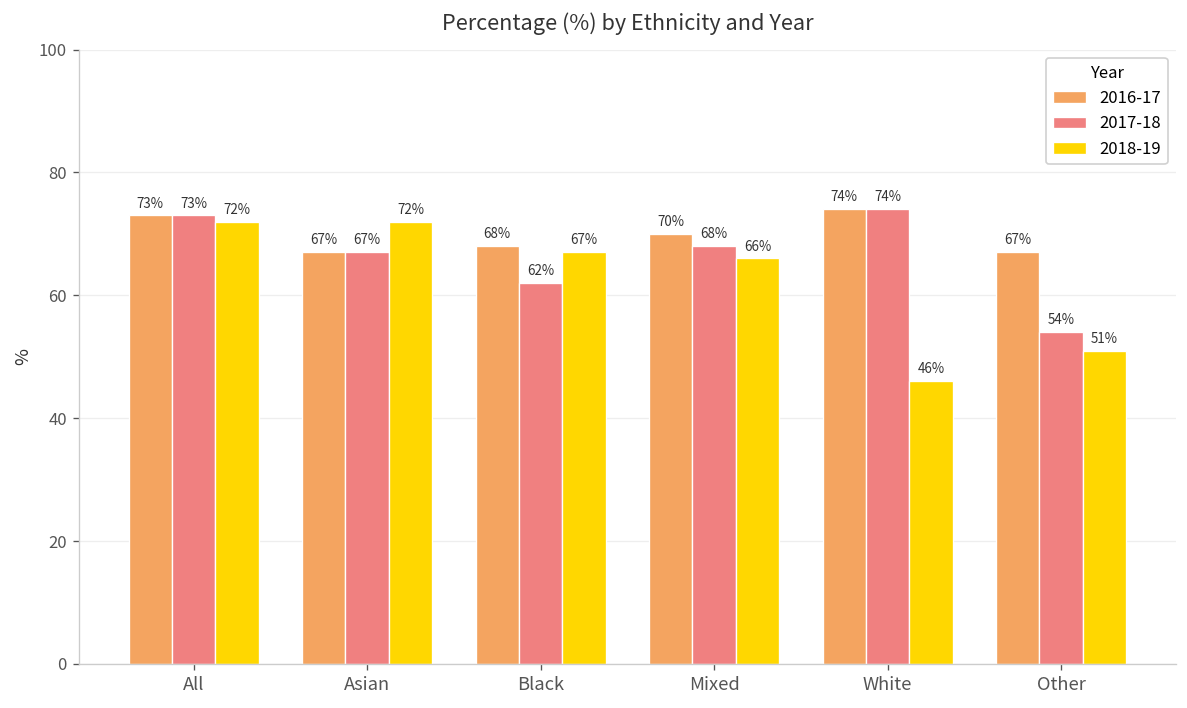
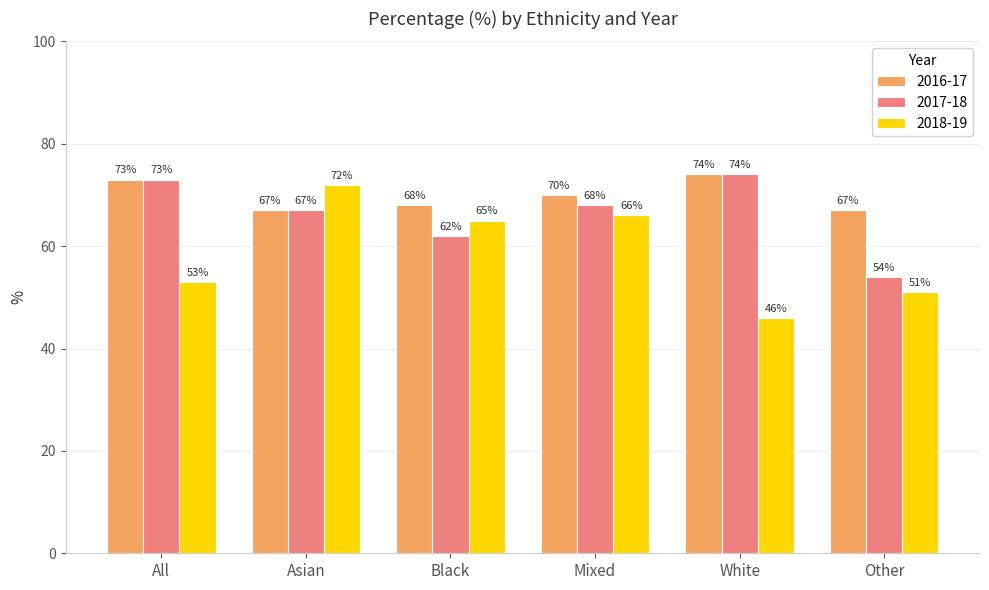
2018-19, All: 72% -> 53%
2018-19, Black: 67% -> 65%
